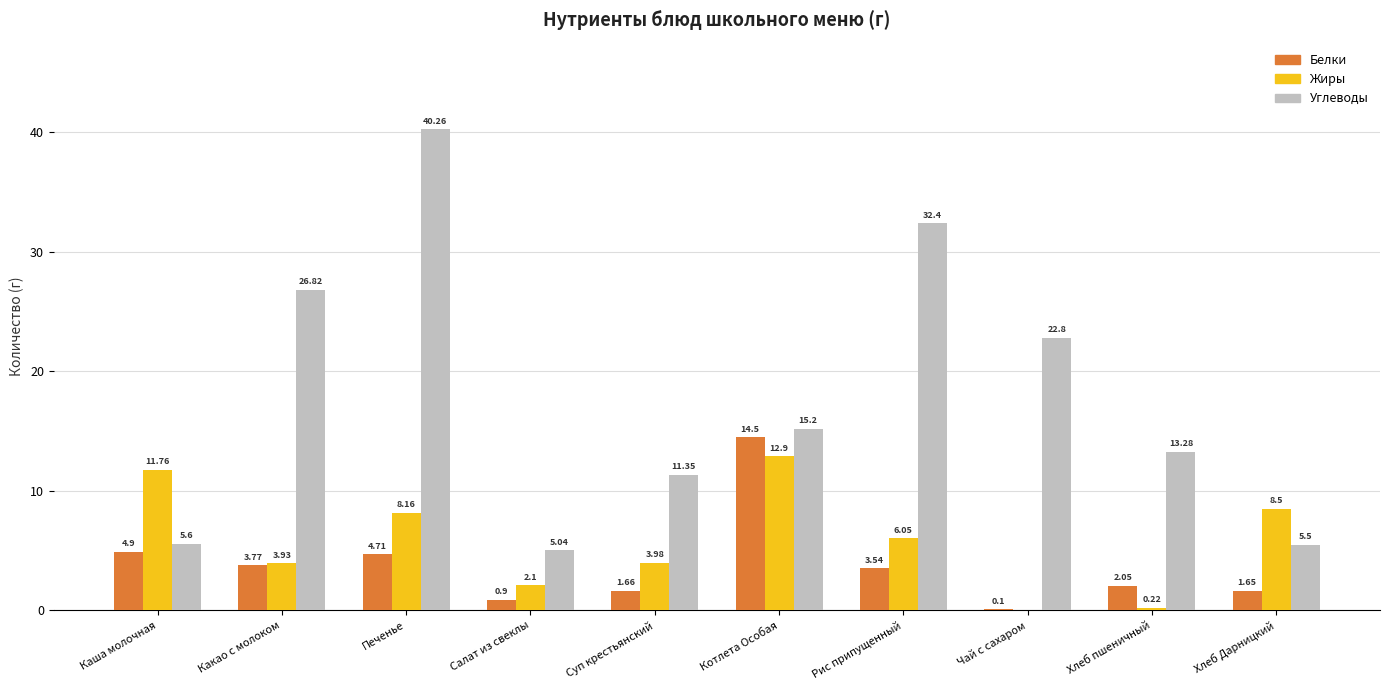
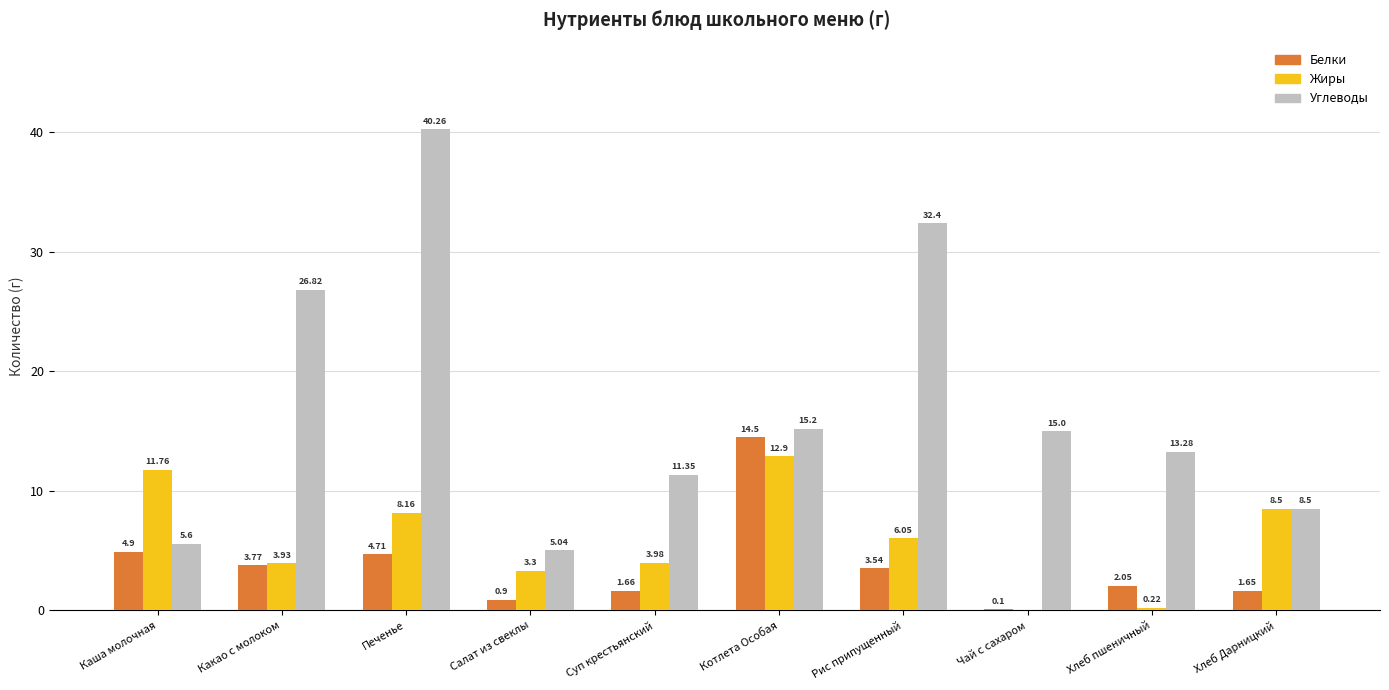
Жиры, Салат из свеклы: 2.1 -> 3.3
Углеводы, Чай с сахаром: 22.8 -> 15.0
Углеводы, Хлеб Дарницкий: 5.5 -> 8.5
